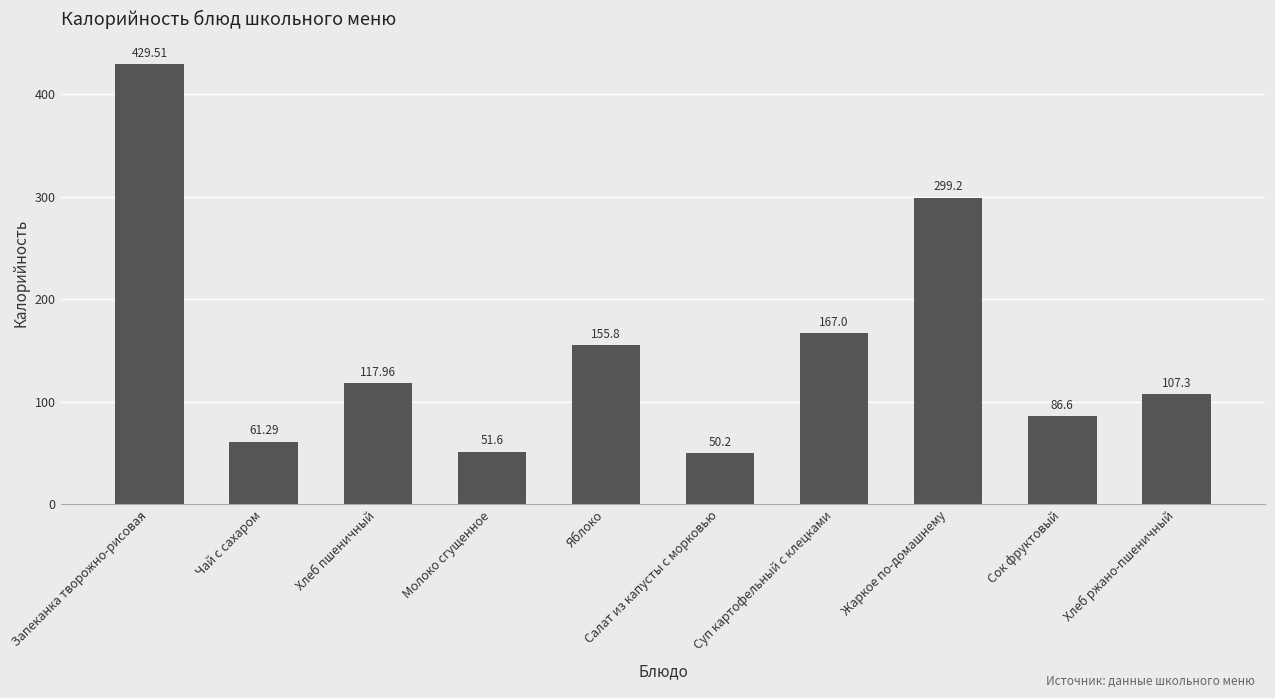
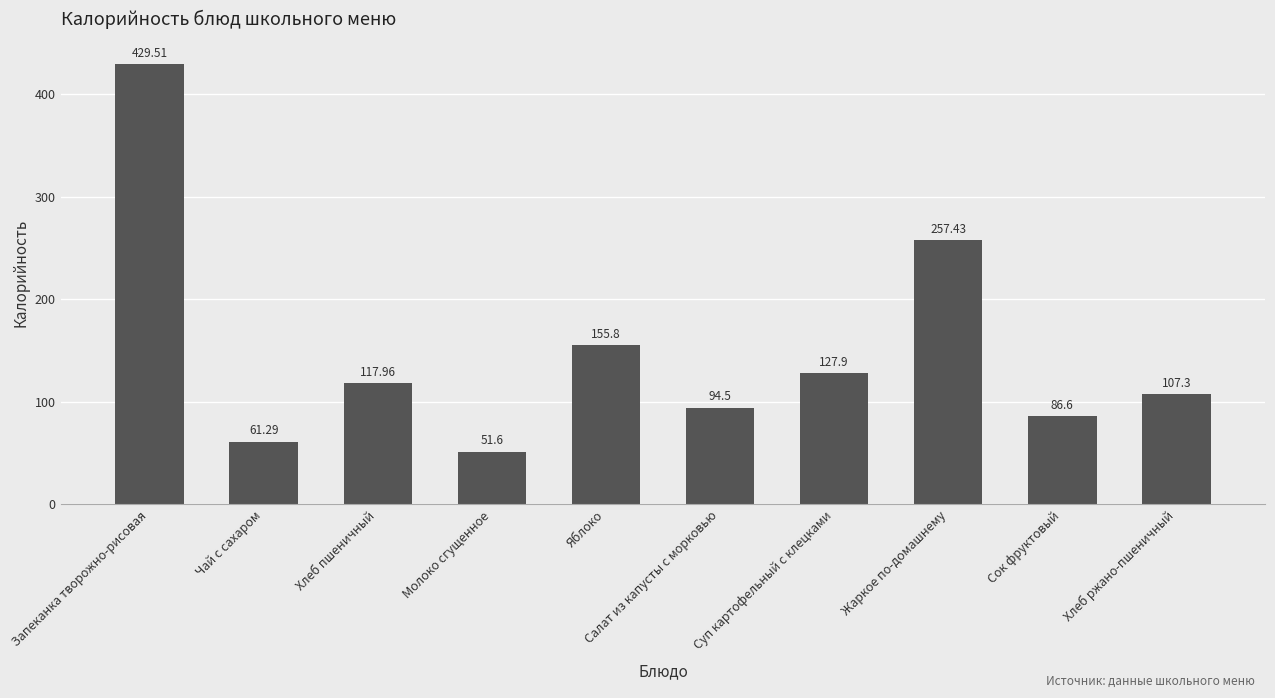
Салат из капусты с морковью: 50.2 -> 94.5
Суп картофельный с клецками: 167.0 -> 127.9
Жаркое по-домашнему: 299.2 -> 257.43
